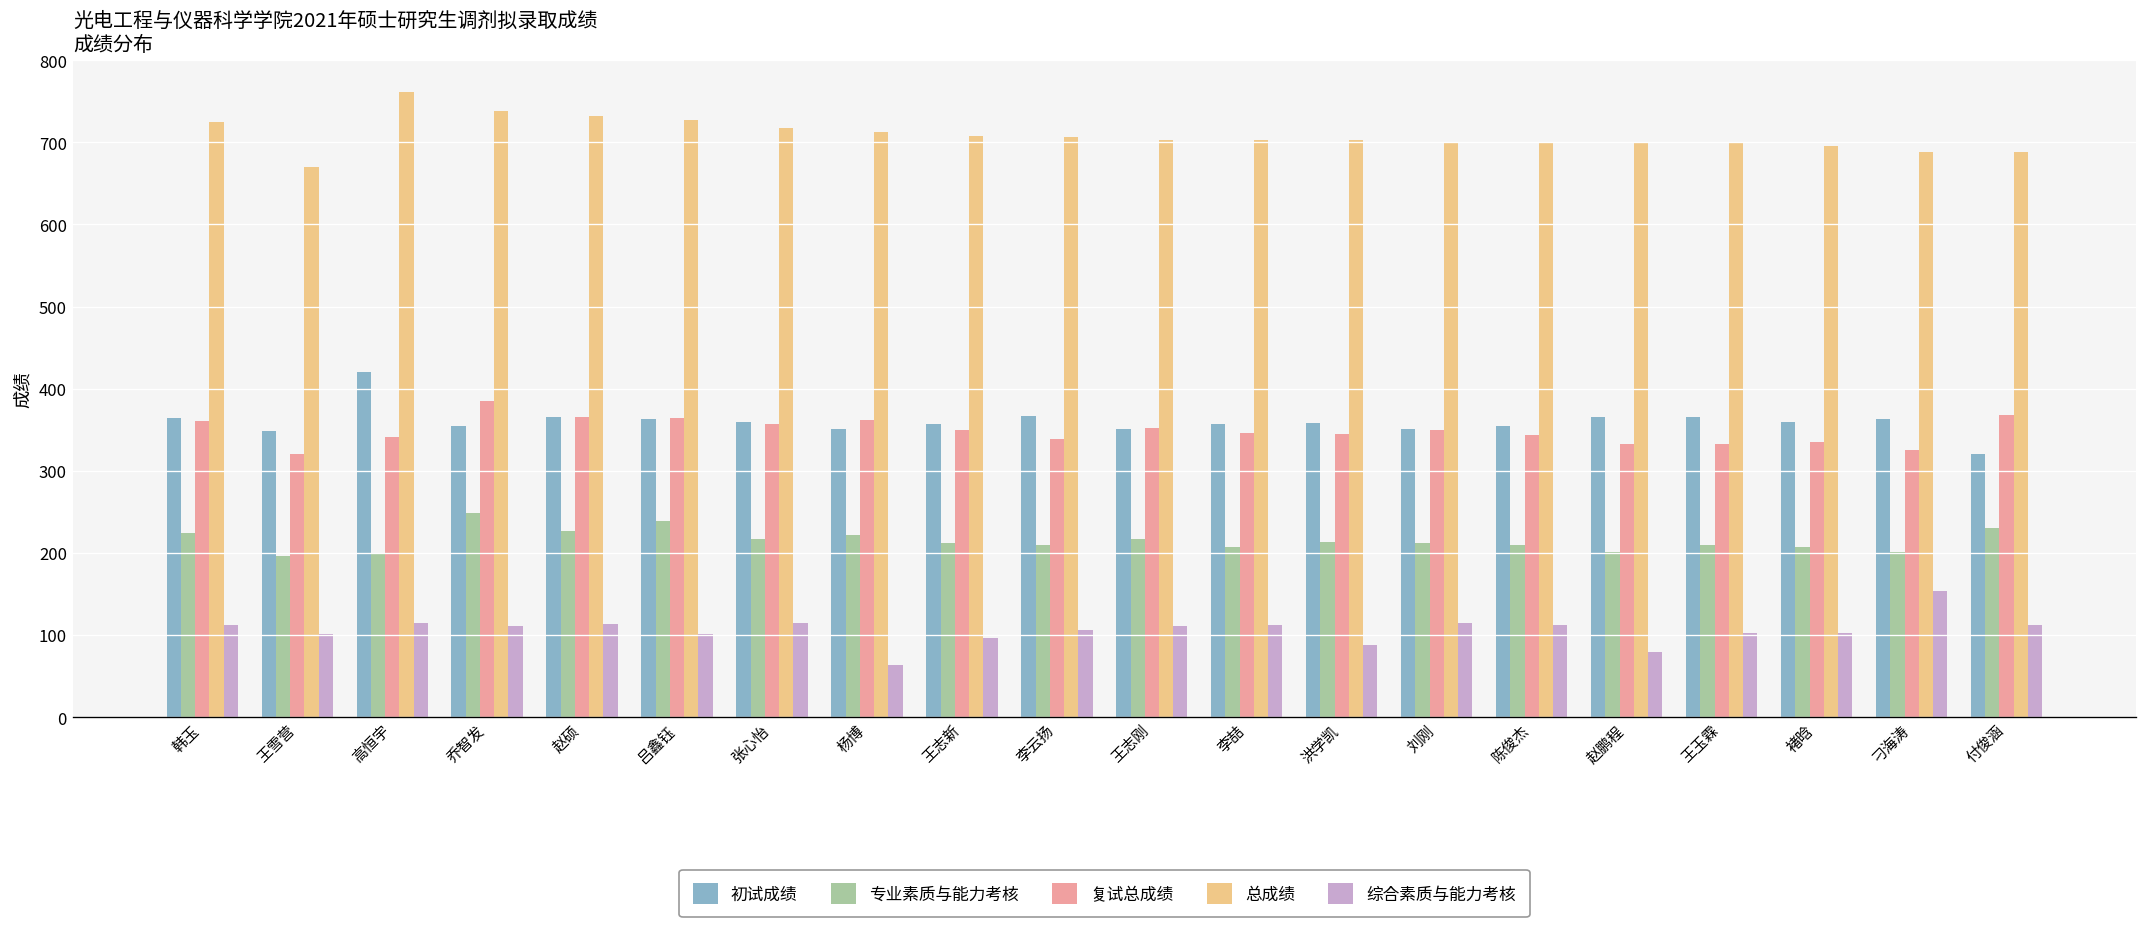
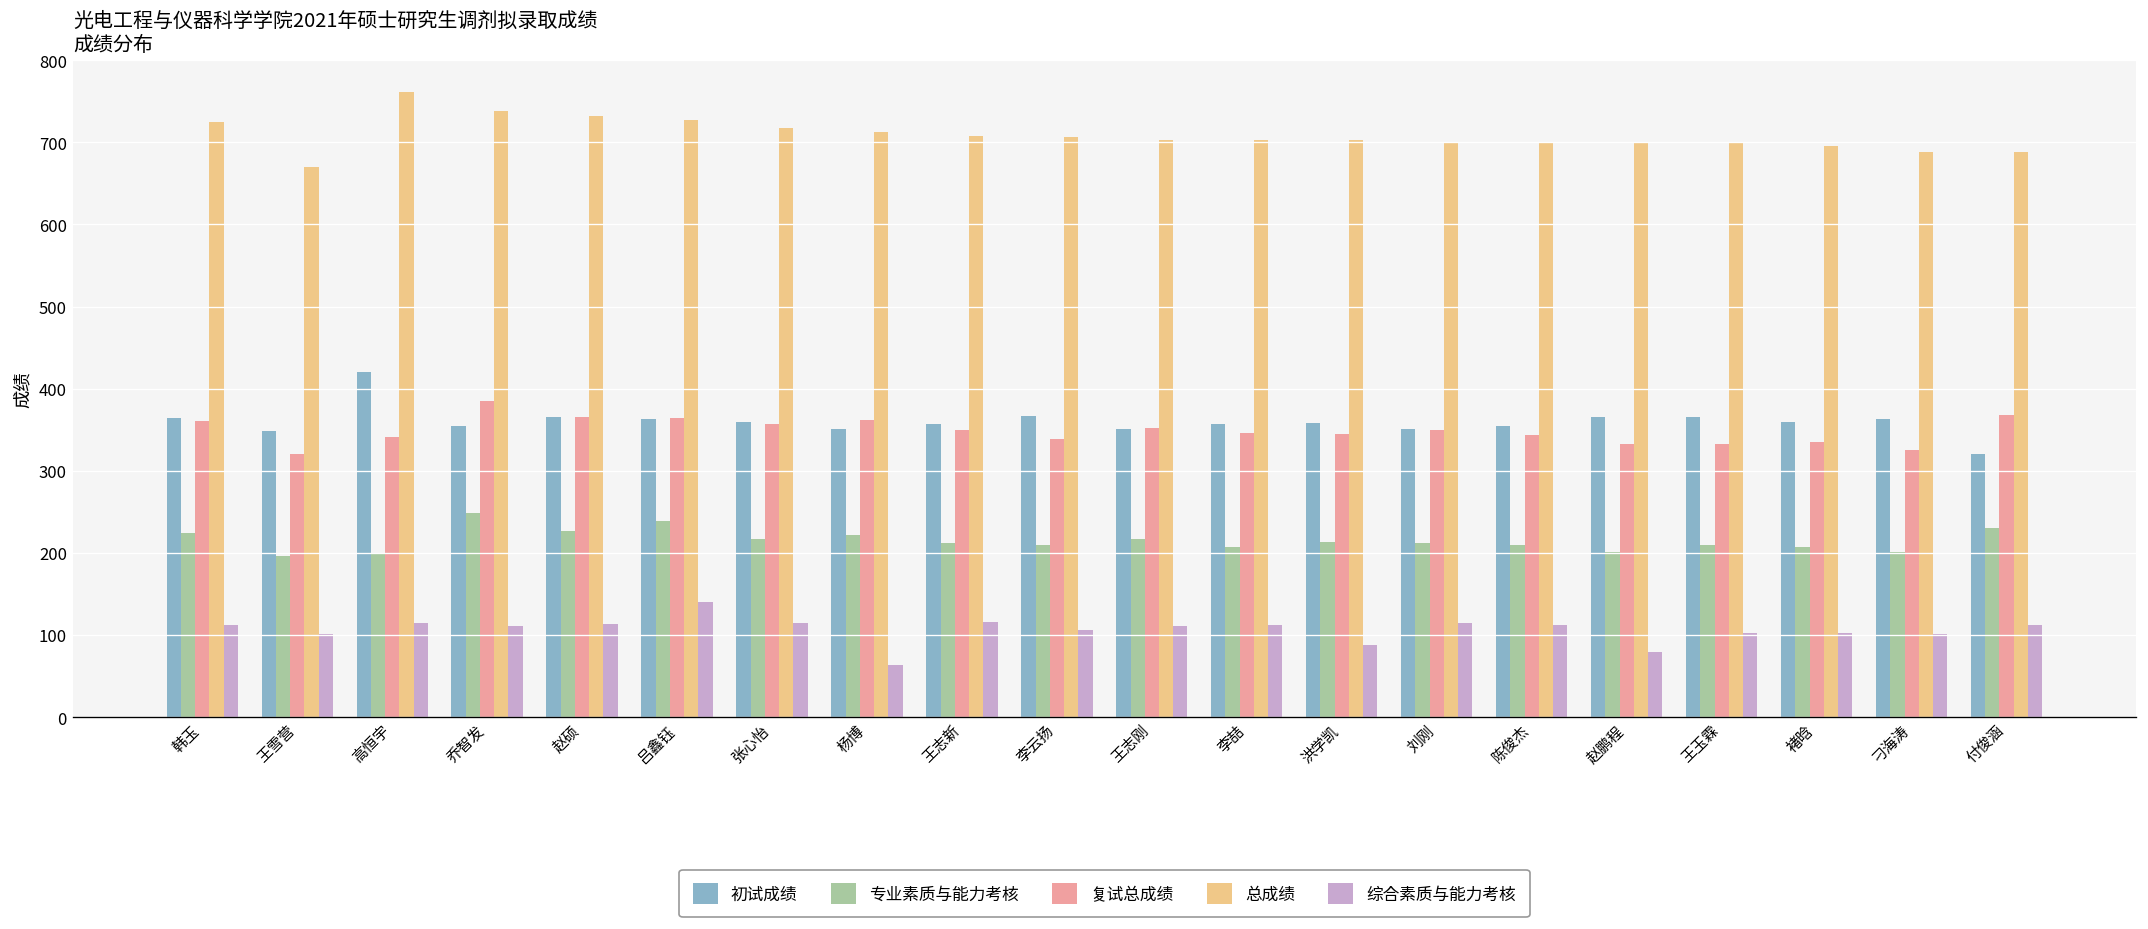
综合素质与能力考核, 吕鑫钰: 100 -> 140
综合素质与能力考核, 王志新: 100 -> 120
综合素质与能力考核, 刁海涛: 150 -> 100
